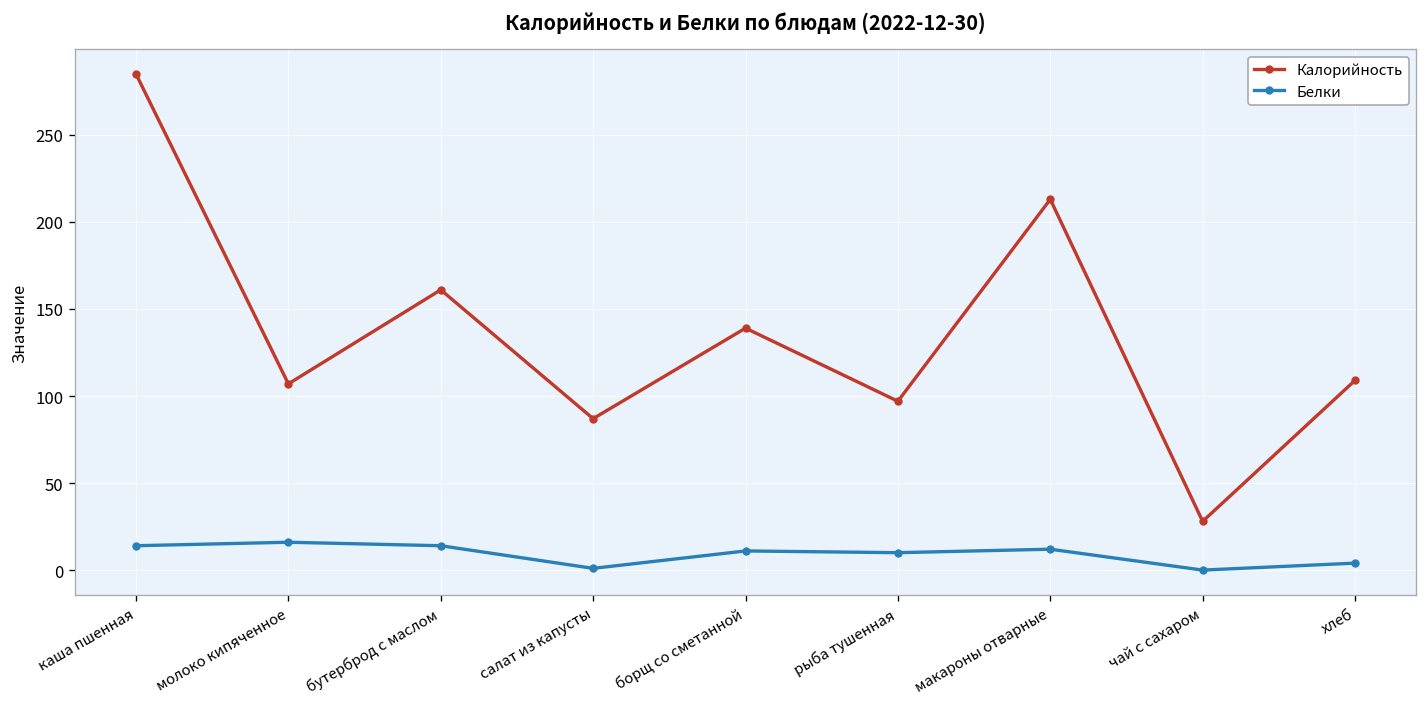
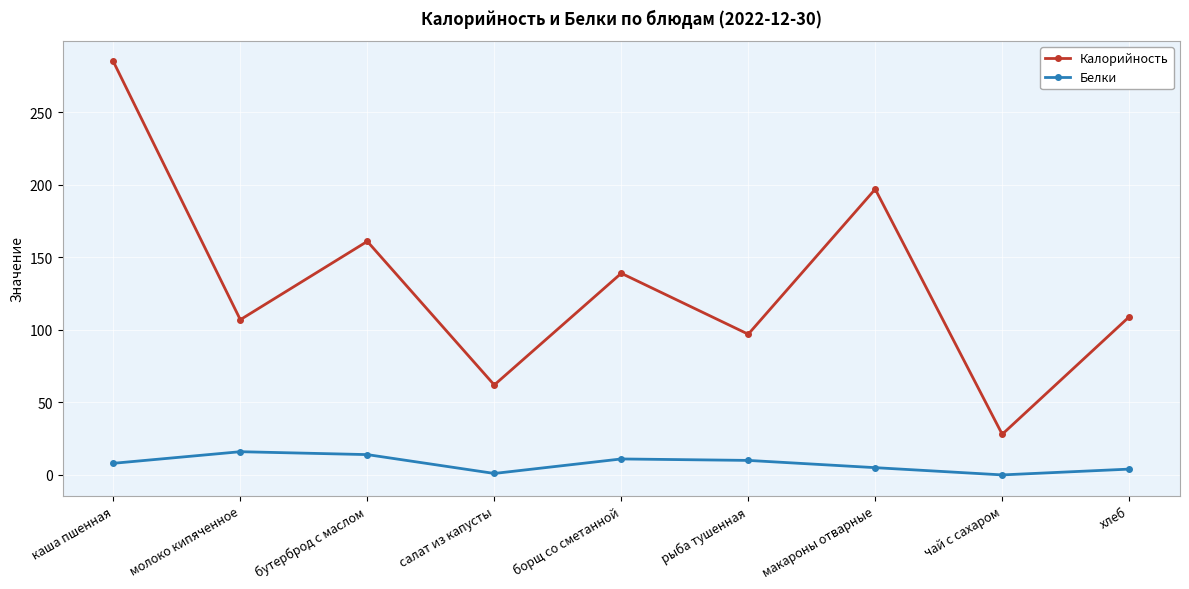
Белки, каша пшенная: 14 -> 8
Калорийность, салат из капусты: 87 -> 62
Калорийность, макароны отварные: 213 -> 197
Белки, макароны отварные: 12 -> 5
